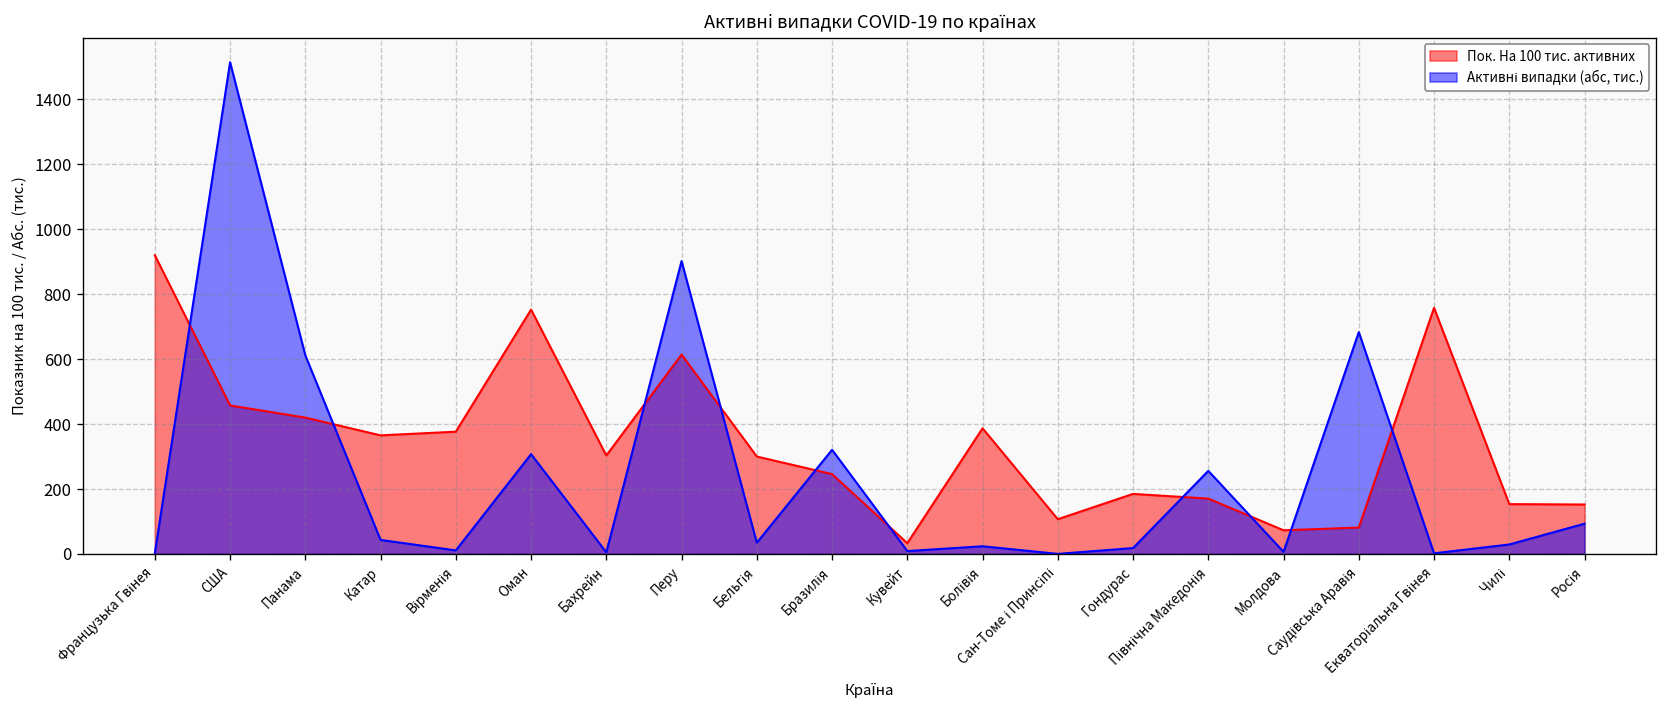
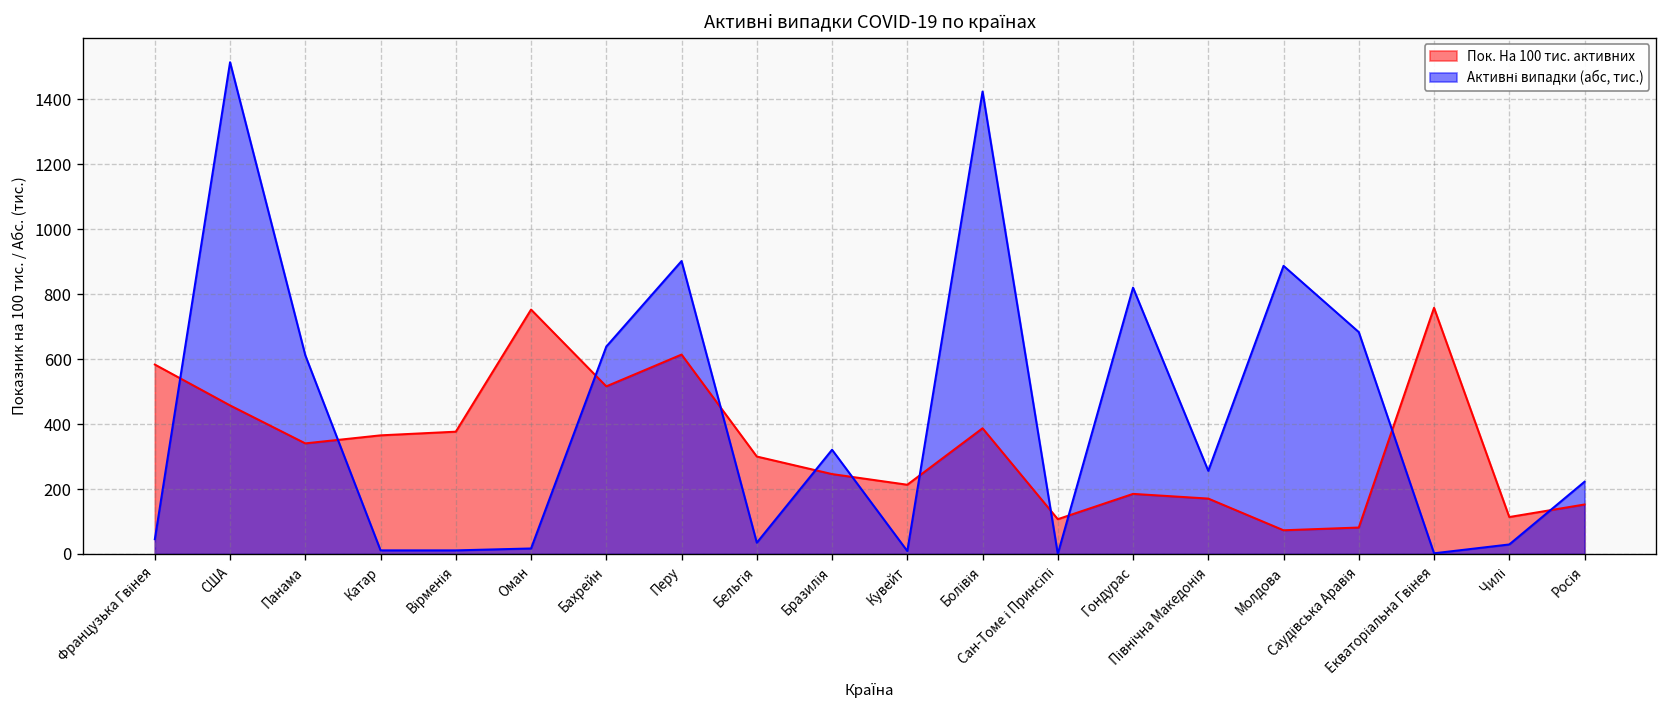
Пок. На 100 тис. активних, Французька Гвінея: 920 -> 580
Активні випадки (абс, тис.), Французька Гвінея: 0 -> 50
Пок. На 100 тис. активних, Панама: 420 -> 340
Активні випадки (абс, тис.), Катар: 40 -> 10
Активні випадки (абс, тис.), Оман: 310 -> 20
Пок. На 100 тис. активних, Бахрейн: 300 -> 520
Активні випадки (абс, тис.), Бахрейн: 10 -> 640
Пок. На 100 тис. активних, Кувейт: 30 -> 210
Активні випадки (абс, тис.), Болівія: 20 -> 1420
Активні випадки (абс, тис.), Гондурас: 20 -> 820
Активні випадки (абс, тис.), Молдова: 10 -> 890
Пок. На 100 тис. активних, Чилі: 150 -> 110
Активні випадки (абс, тис.), Росія: 90 -> 220
